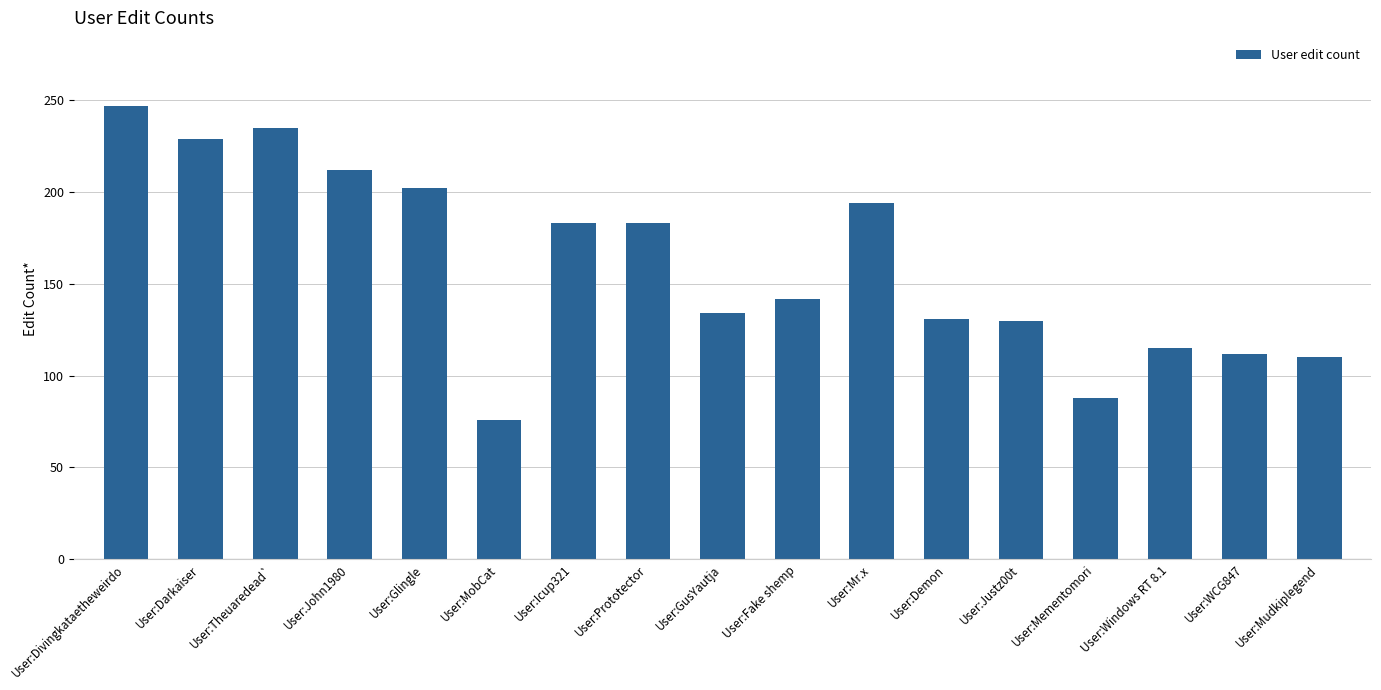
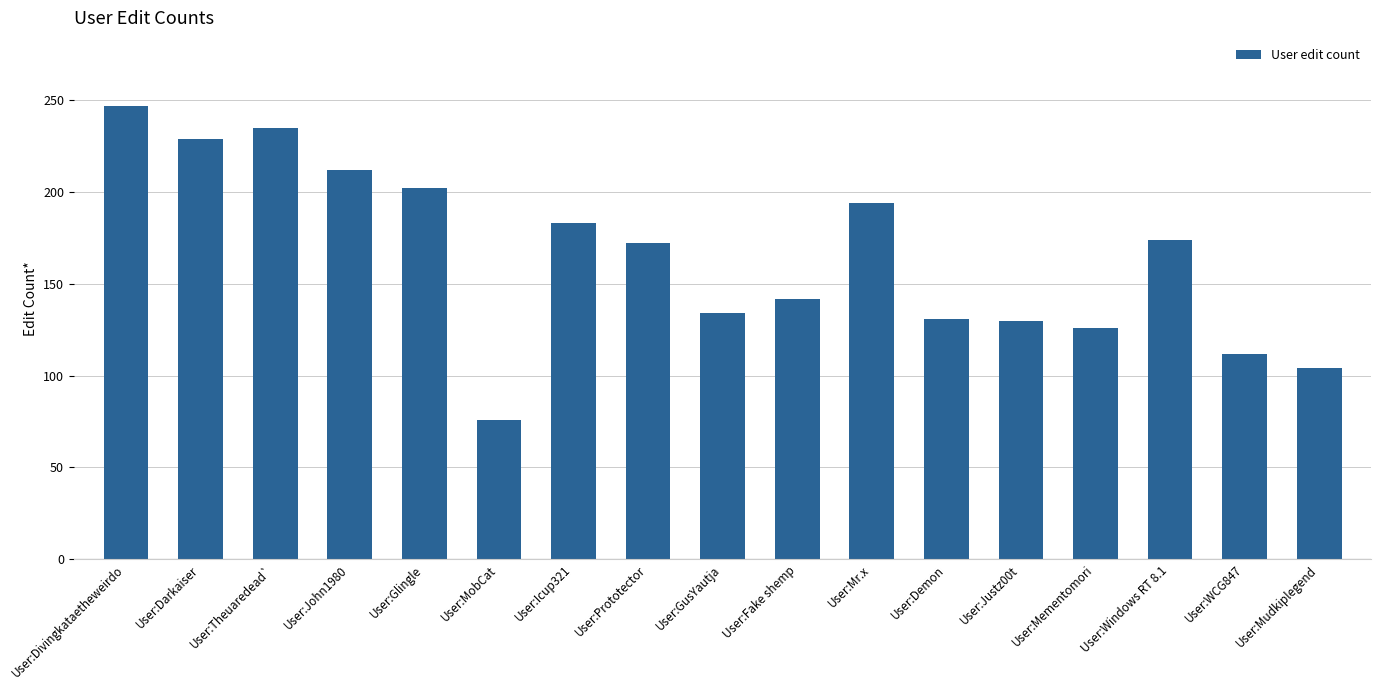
User:Prototector: 183 -> 172
User:Mementomori: 88 -> 126
User:Windows RT 8.1: 115 -> 174
User:Mudkiplegend: 110 -> 104
